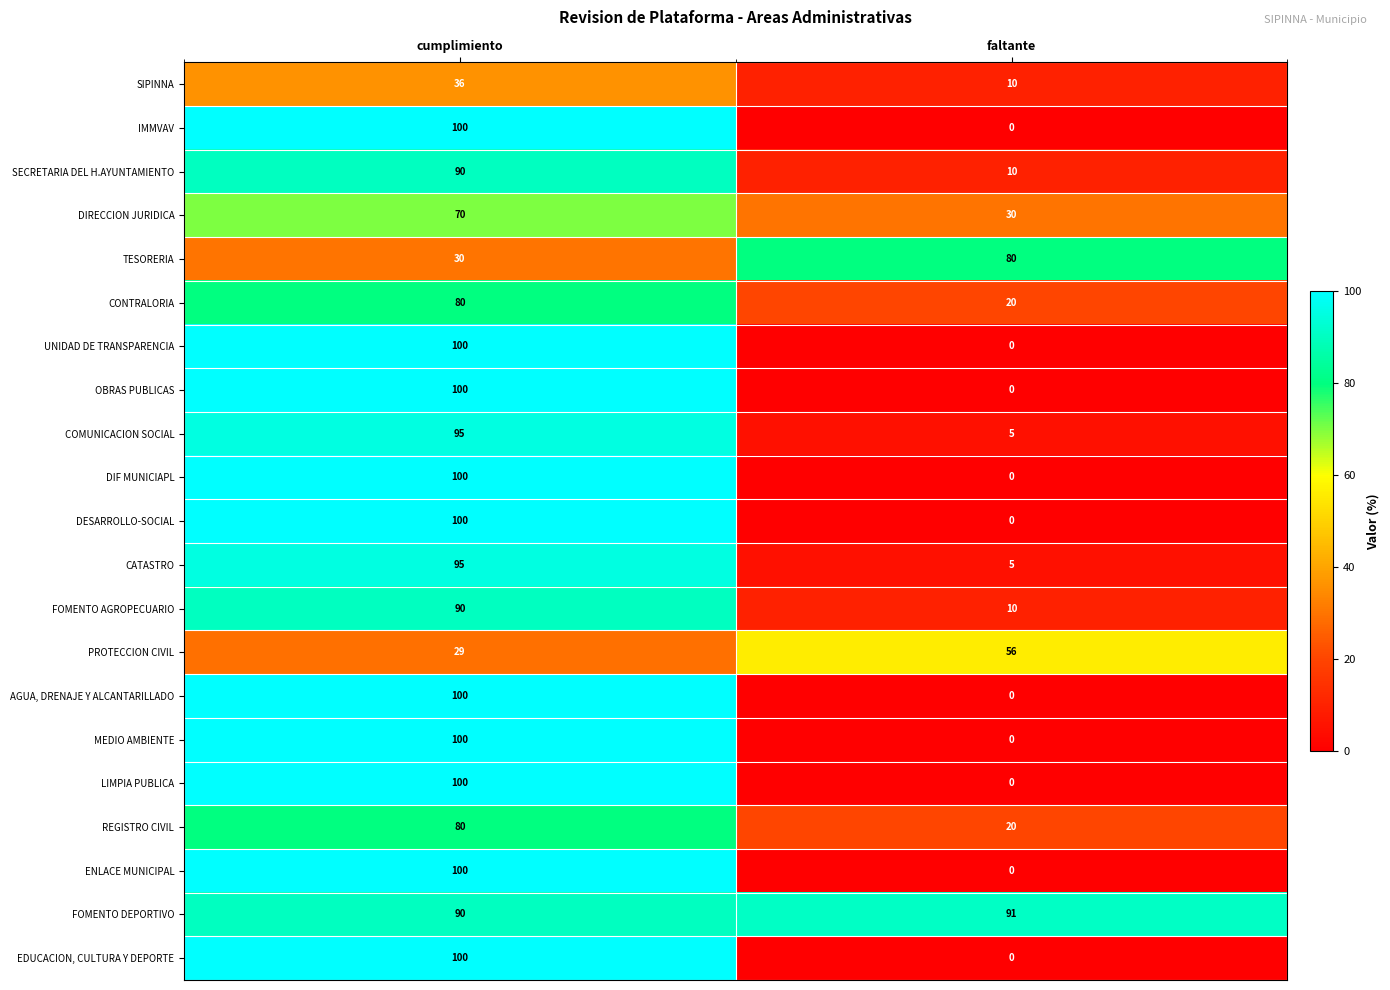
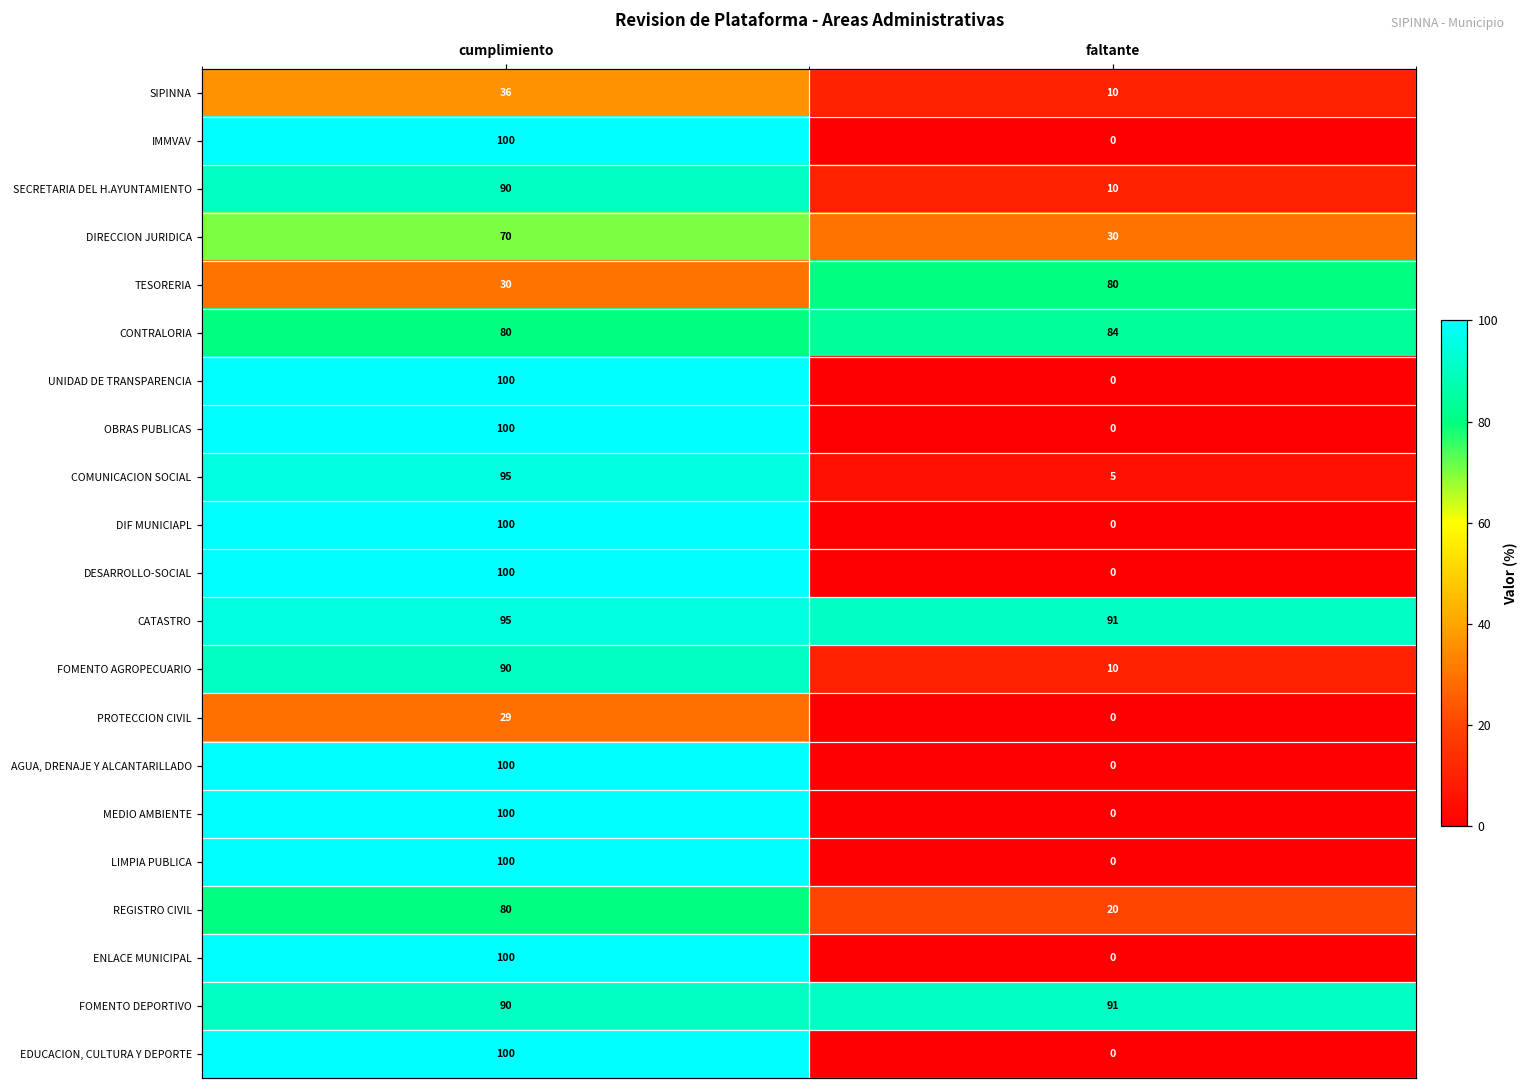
CONTRALORIA, faltante: 20 -> 84
CATASTRO, faltante: 5 -> 91
PROTECCION CIVIL, faltante: 56 -> 0
